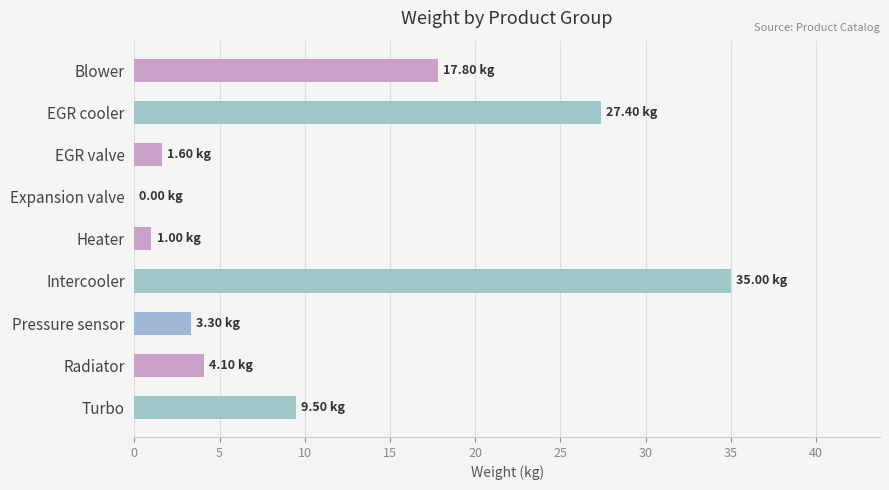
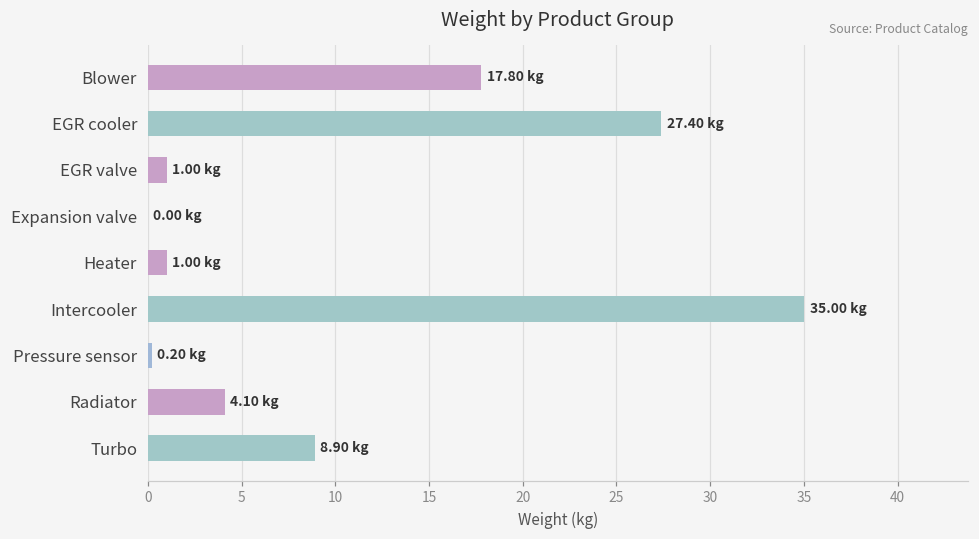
EGR valve: 1.60 -> 1.00
Pressure sensor: 3.30 -> 0.20
Turbo: 9.50 -> 8.90
